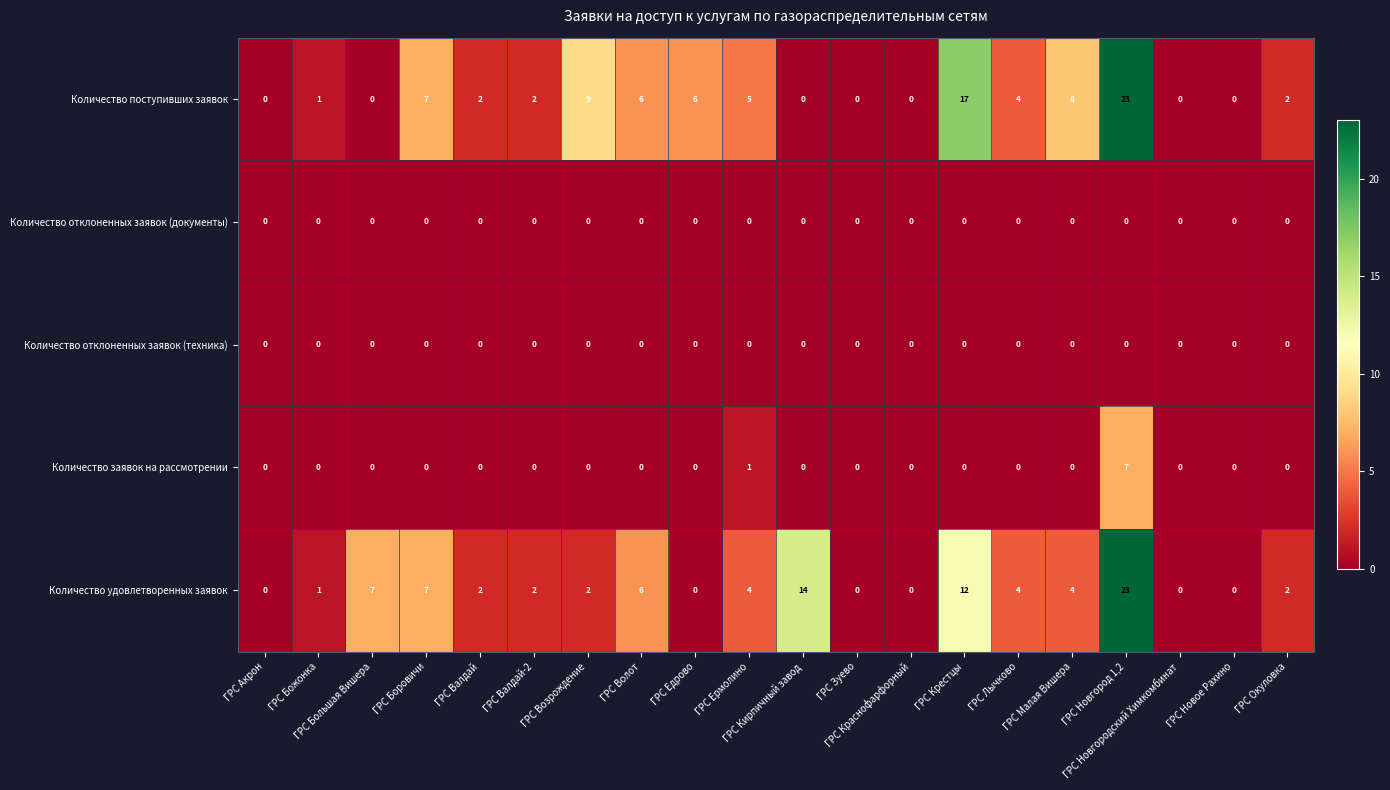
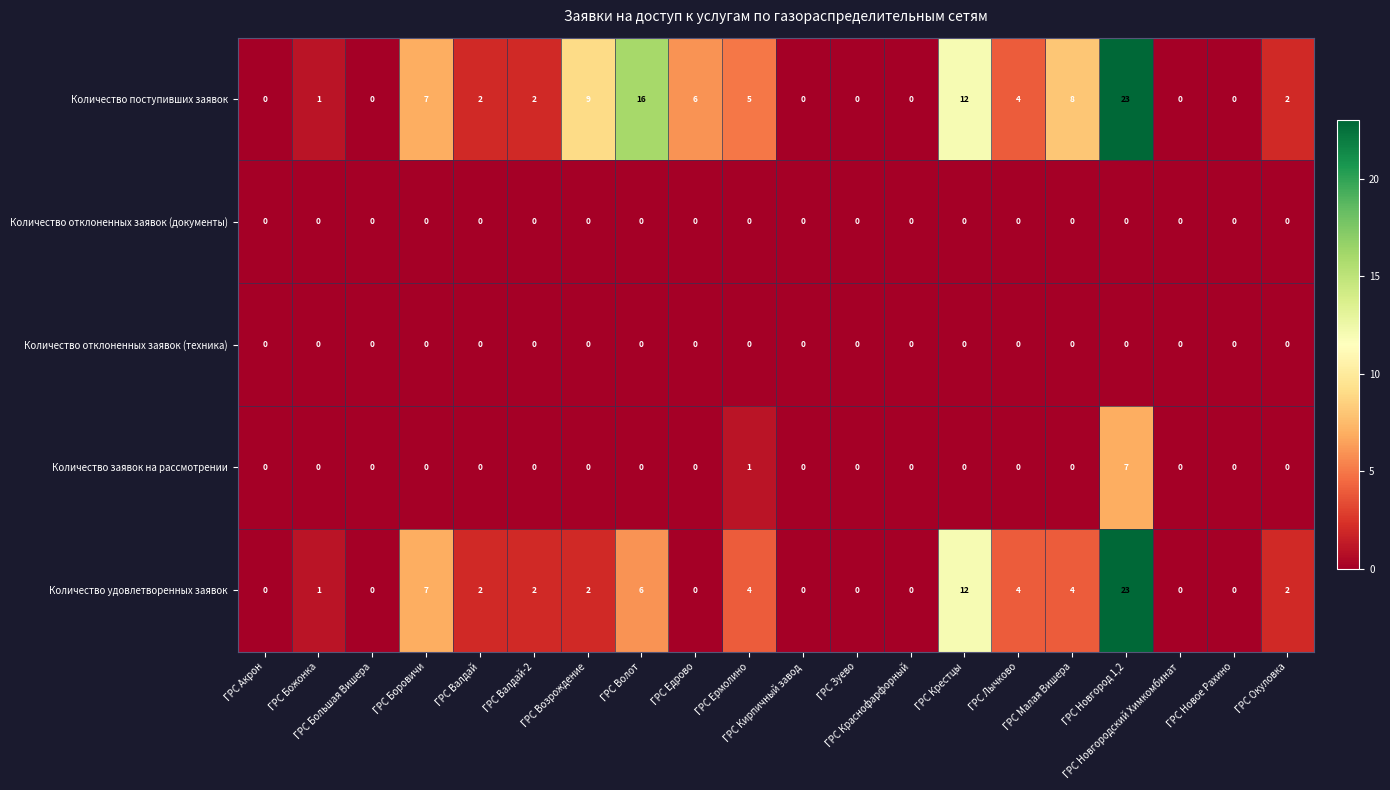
Количество поступивших заявок, ГРС Волот: 6 -> 16
Количество поступивших заявок, ГРС Крестцы: 17 -> 12
Количество удовлетворенных заявок, ГРС Большая Вишера: 7 -> 0
Количество удовлетворенных заявок, ГРС Кирпичный завод: 14 -> 0
